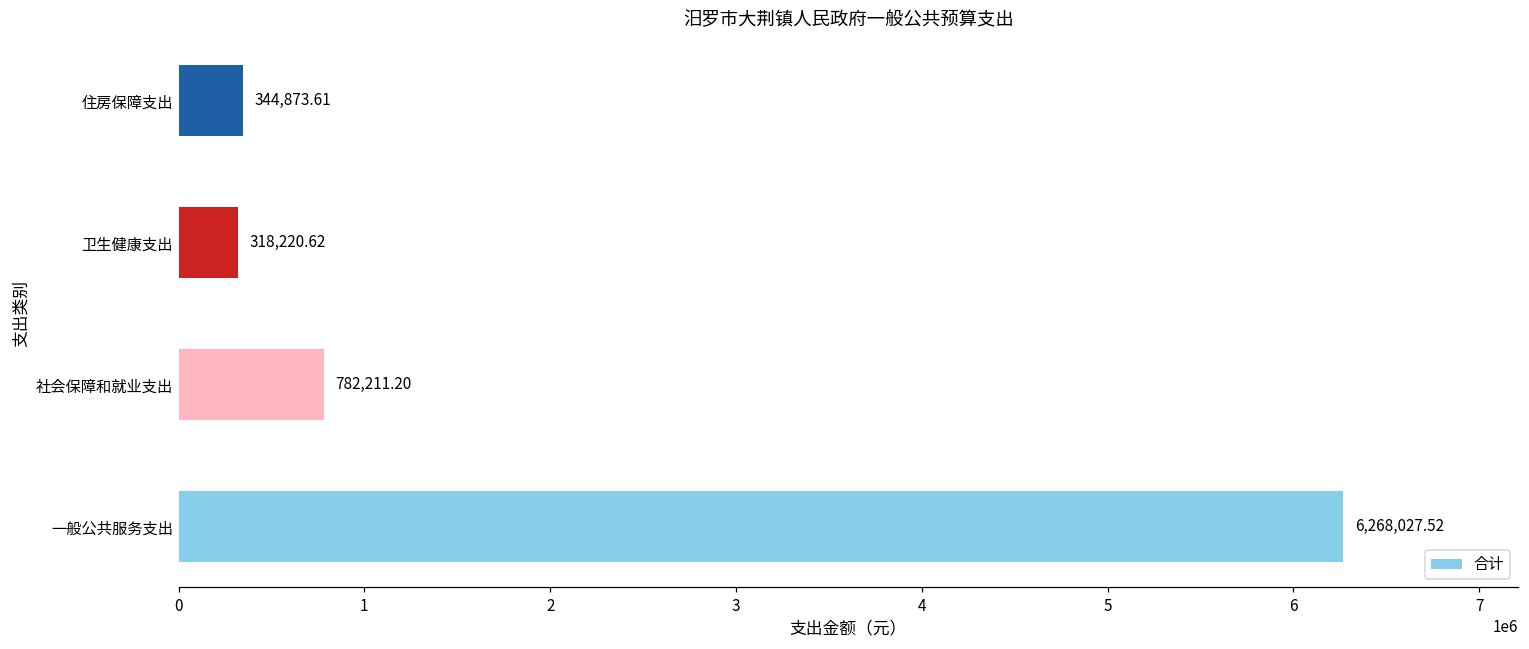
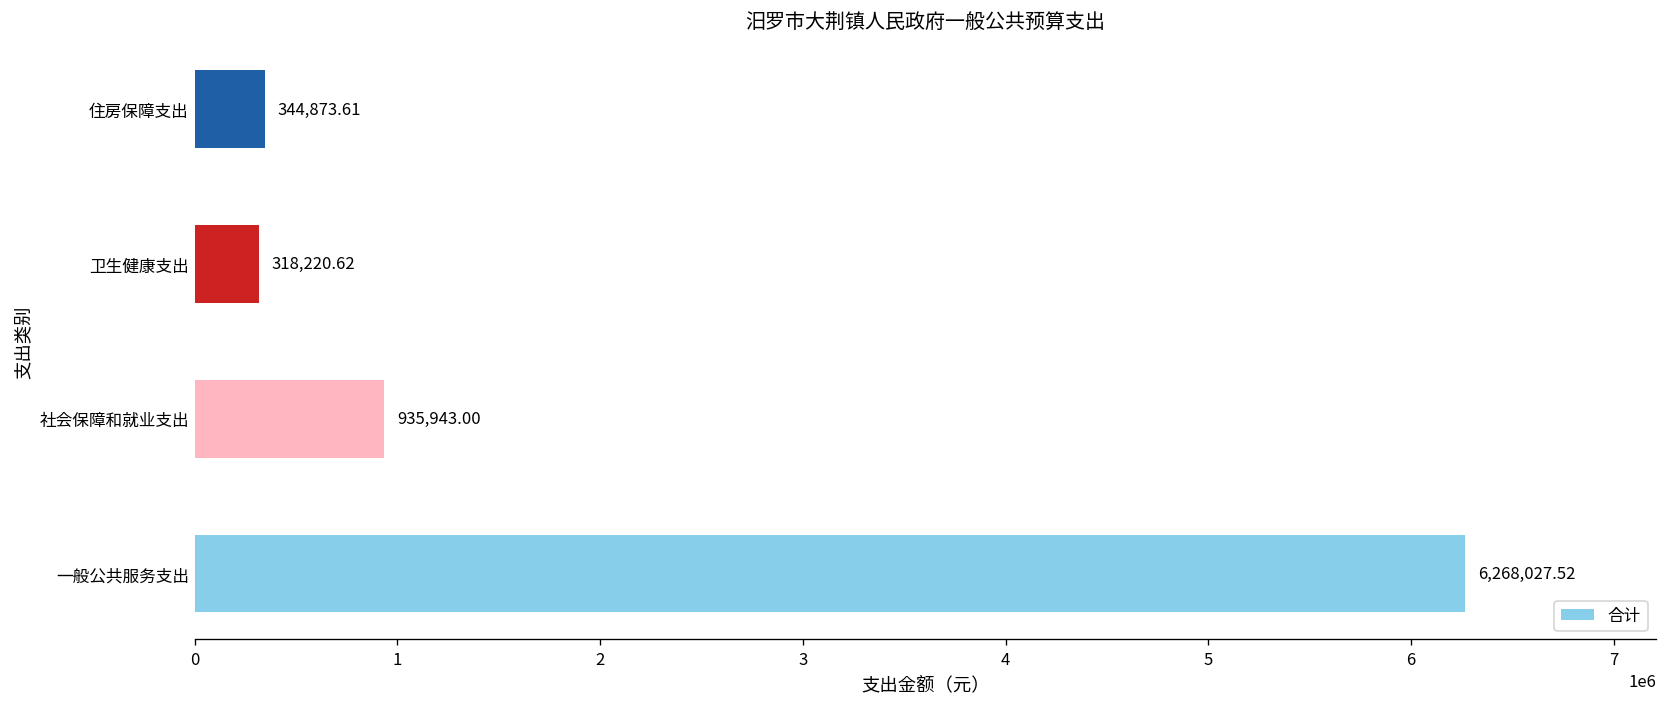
社会保障和就业支出: 782,211.20 -> 935,943.00
